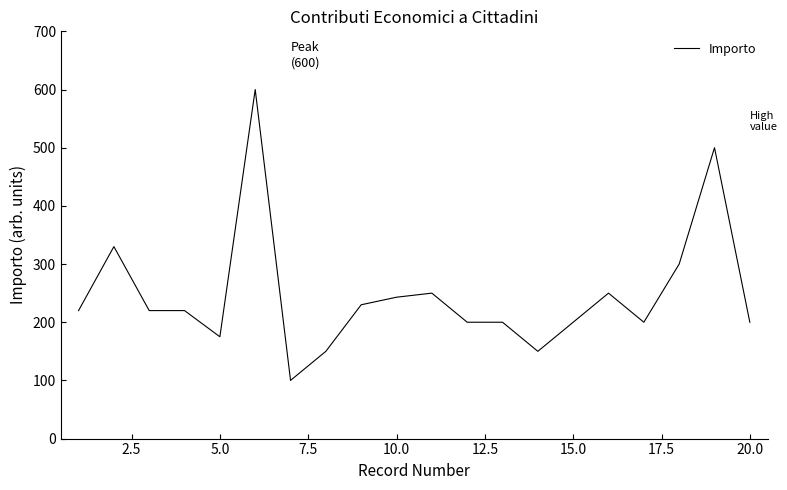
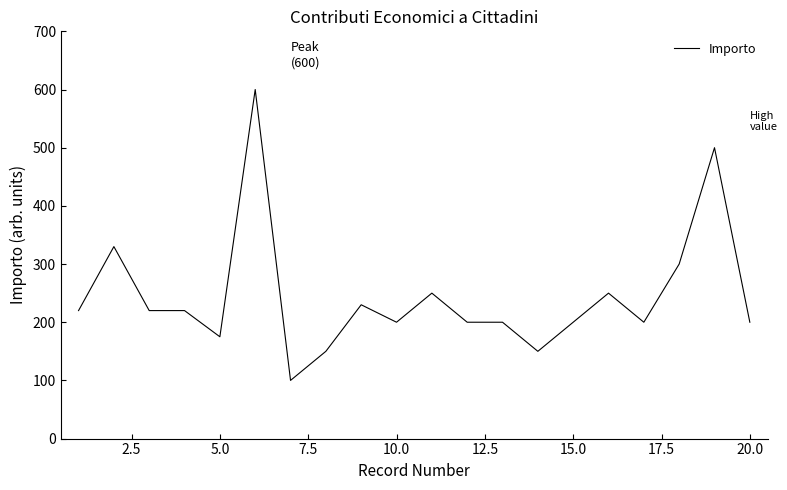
10.0: 240 -> 200
